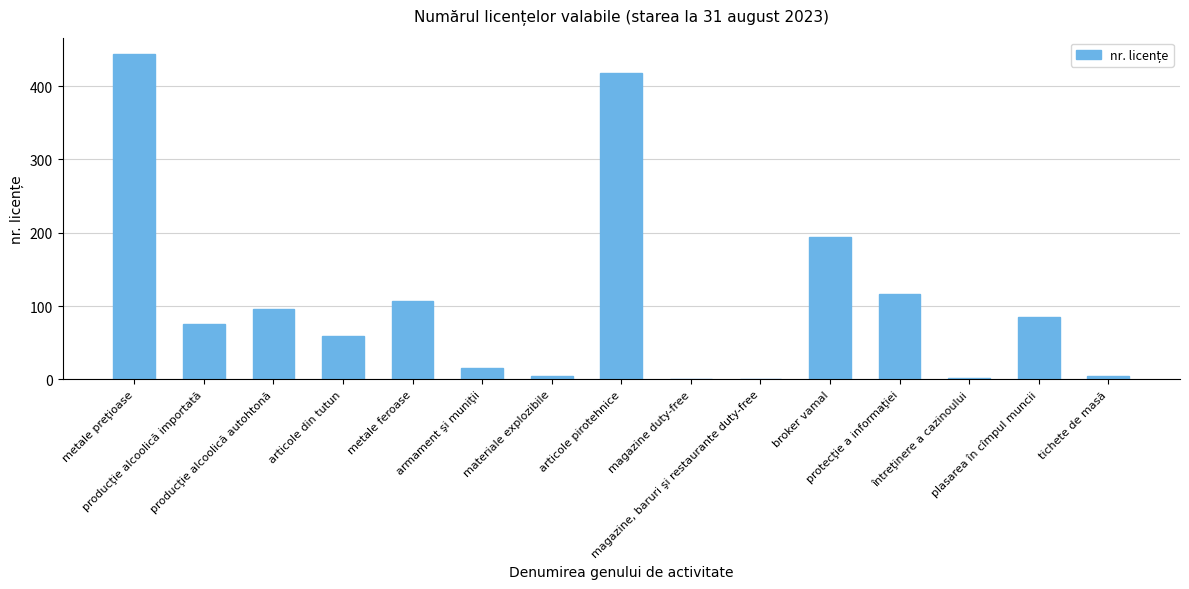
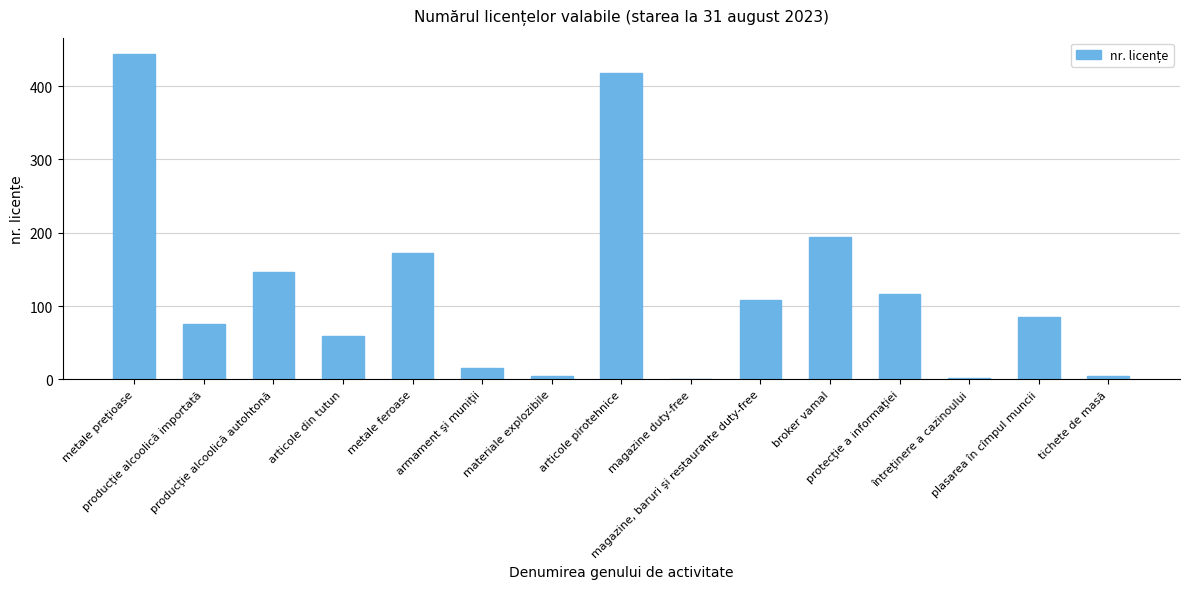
producţie alcoolică autohtonă: 100 -> 150
metale feroase: 110 -> 170
magazine, baruri şi restaurante duty-free: 0 -> 110
